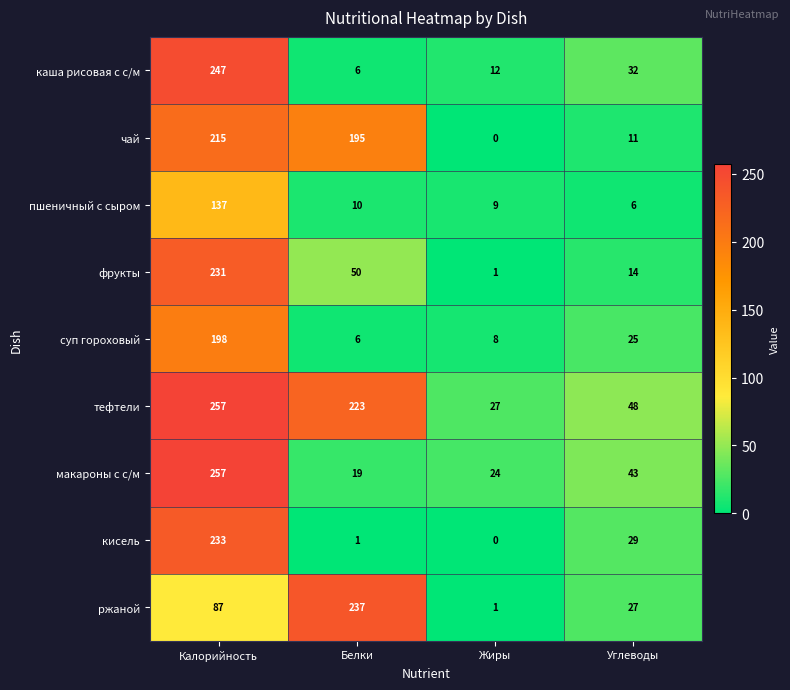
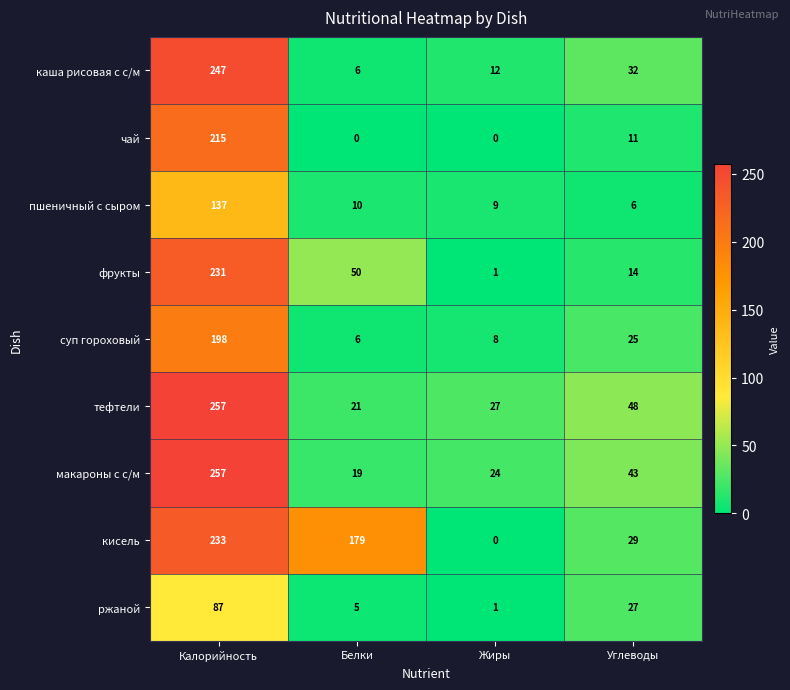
чай, Белки: 195 -> 0
тефтели, Белки: 223 -> 21
кисель, Белки: 1 -> 179
ржаной, Белки: 237 -> 5
